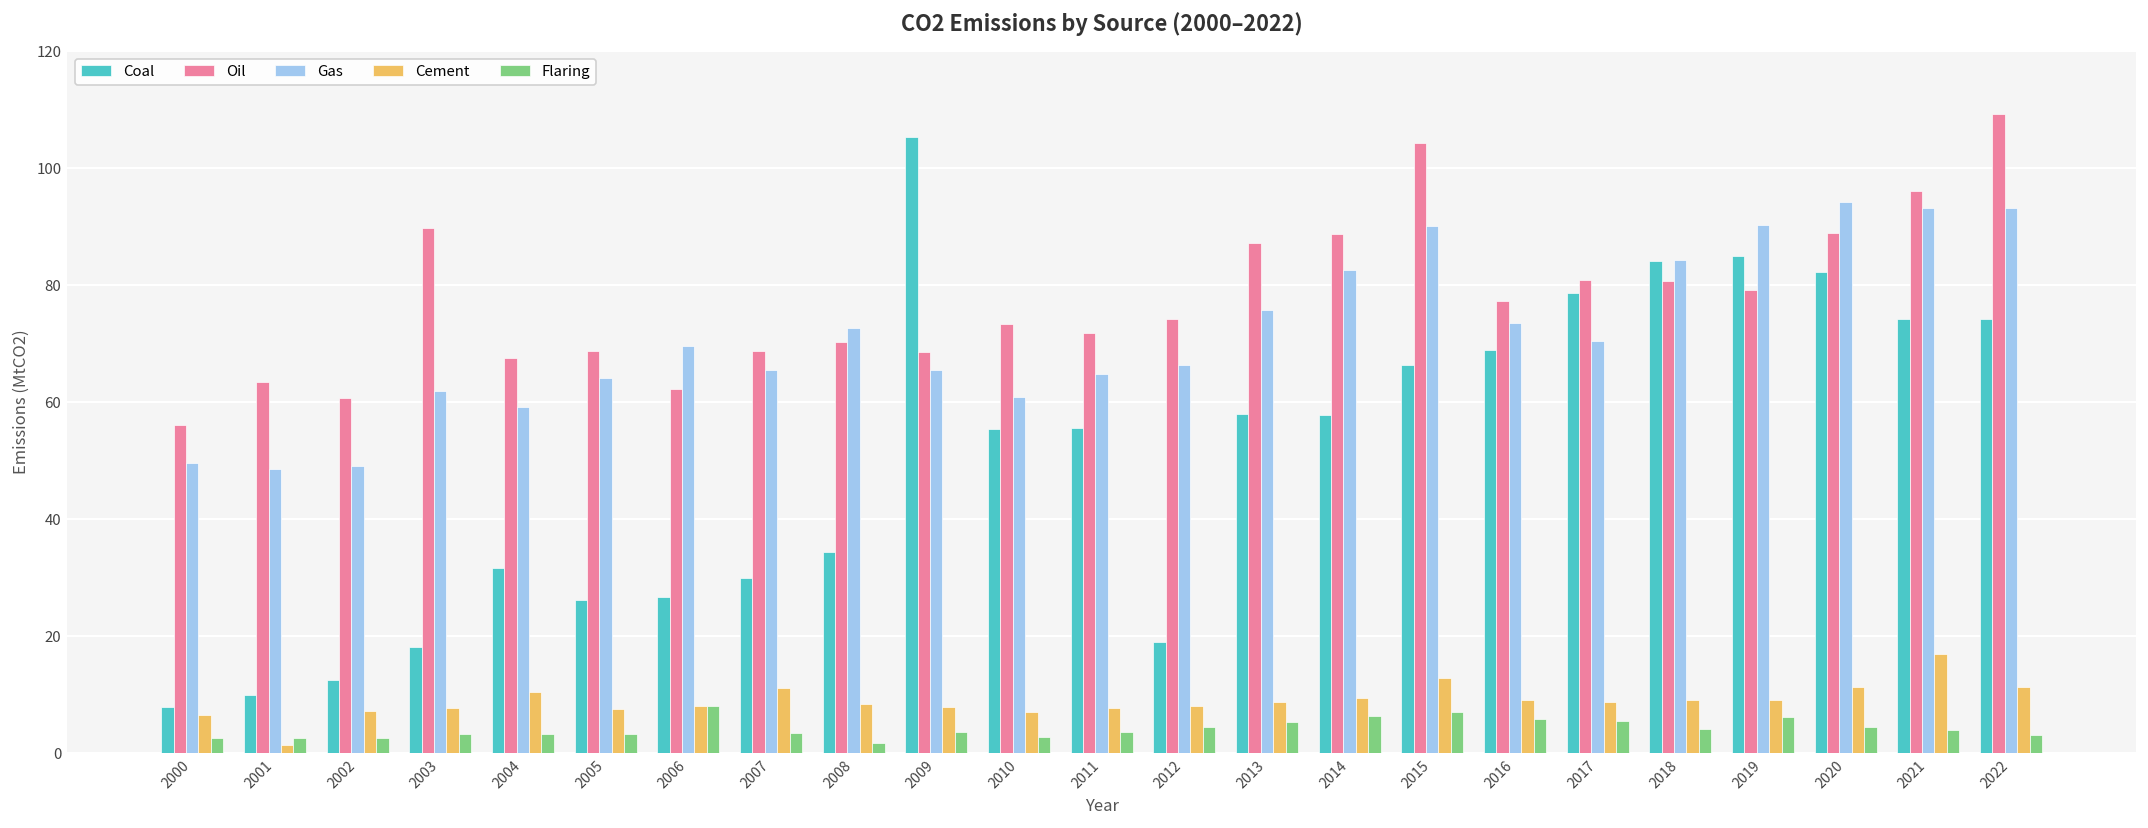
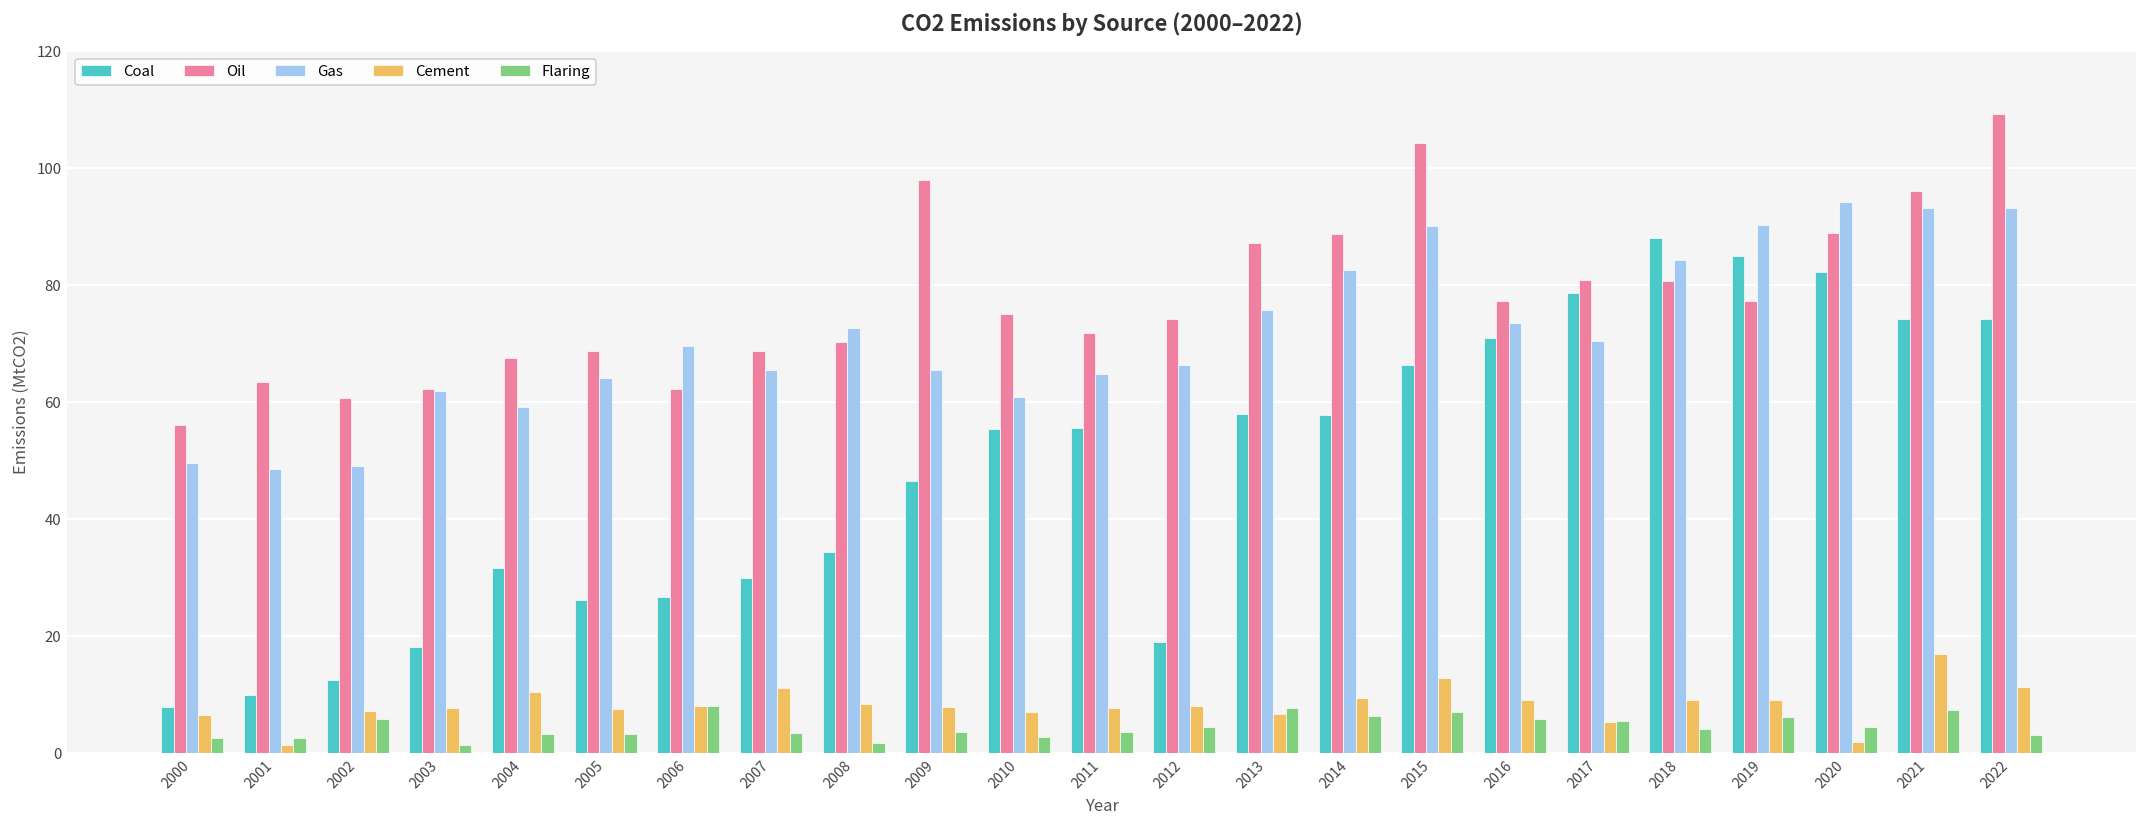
Flaring, 2002: 3 -> 6
Oil, 2003: 90 -> 62
Flaring, 2003: 3 -> 1
Coal, 2009: 105 -> 47
Oil, 2009: 69 -> 98
Oil, 2010: 73 -> 75
Cement, 2013: 9 -> 7
Flaring, 2013: 5 -> 8
Coal, 2016: 69 -> 71
Cement, 2017: 9 -> 5
Coal, 2018: 84 -> 88
Oil, 2019: 79 -> 77
Cement, 2020: 11 -> 2
Flaring, 2021: 4 -> 7
